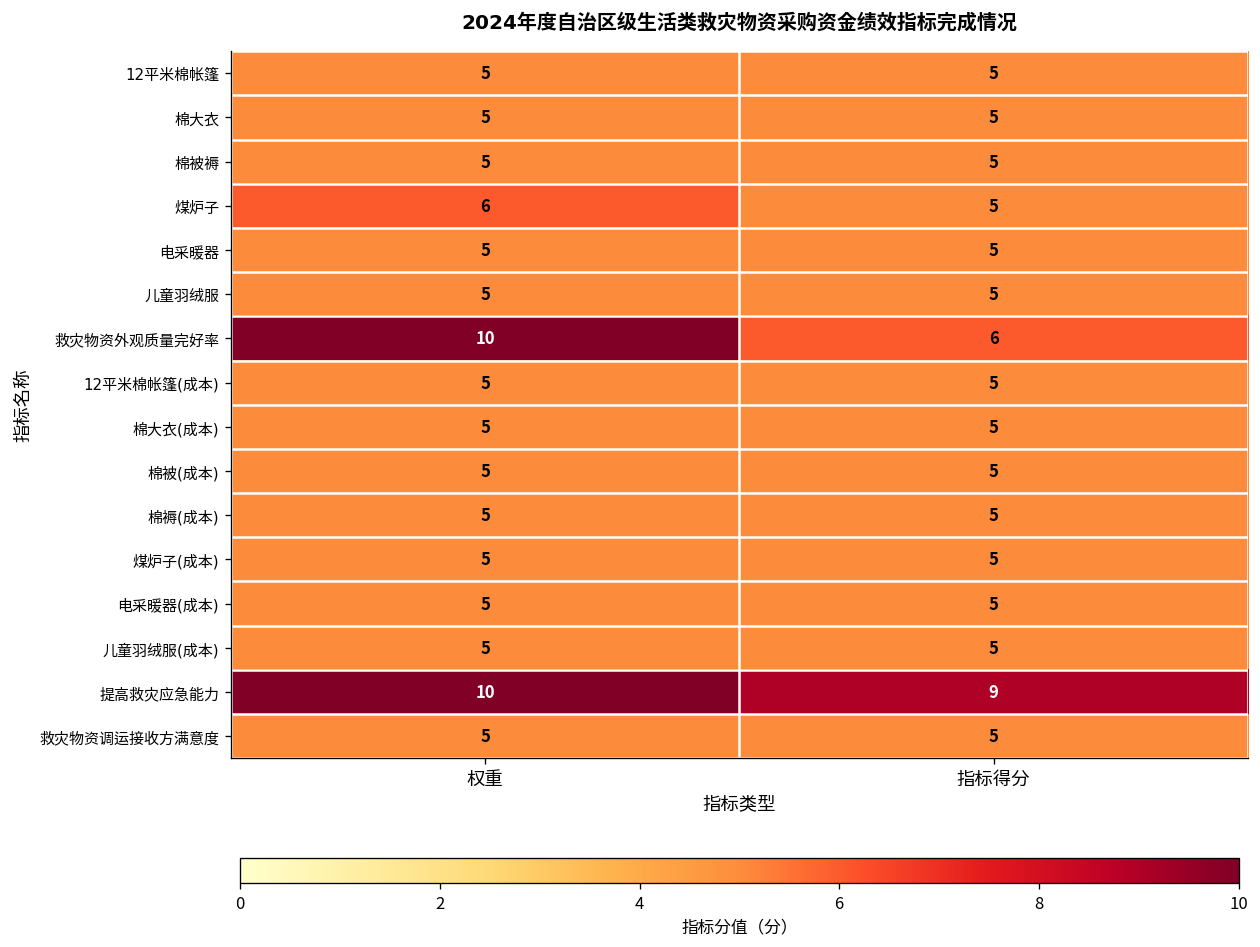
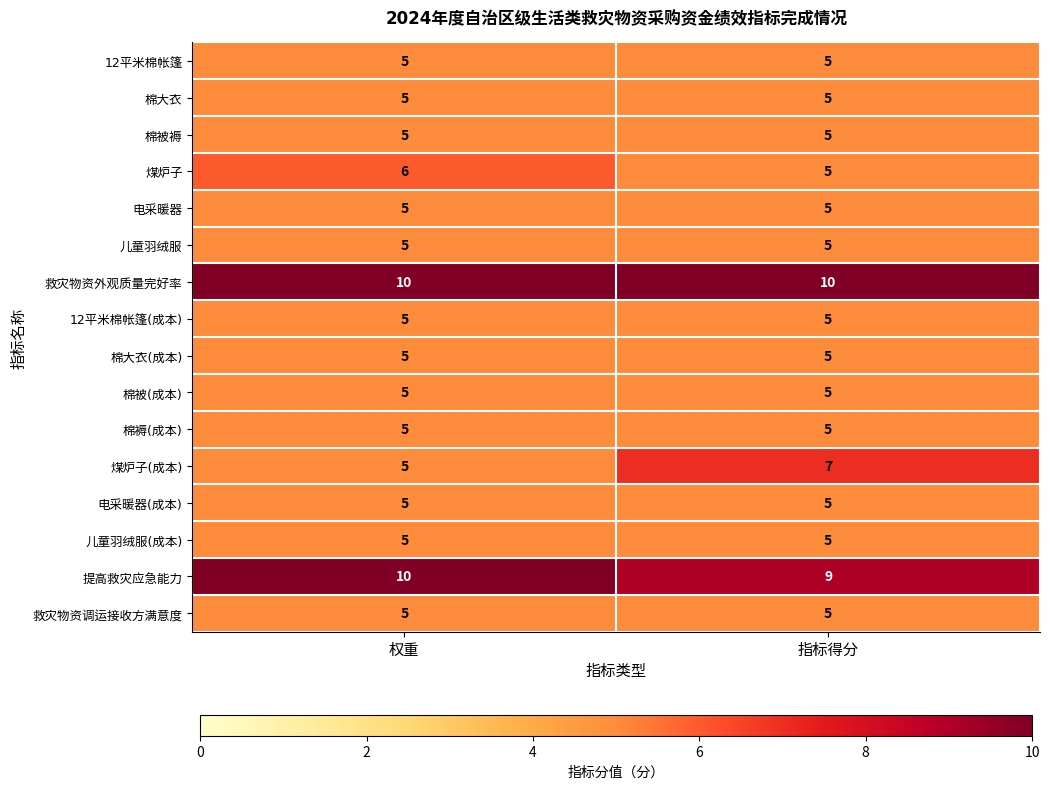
救灾物资外观质量完好率, 指标得分: 6 -> 10
煤炉子(成本), 指标得分: 5 -> 7
